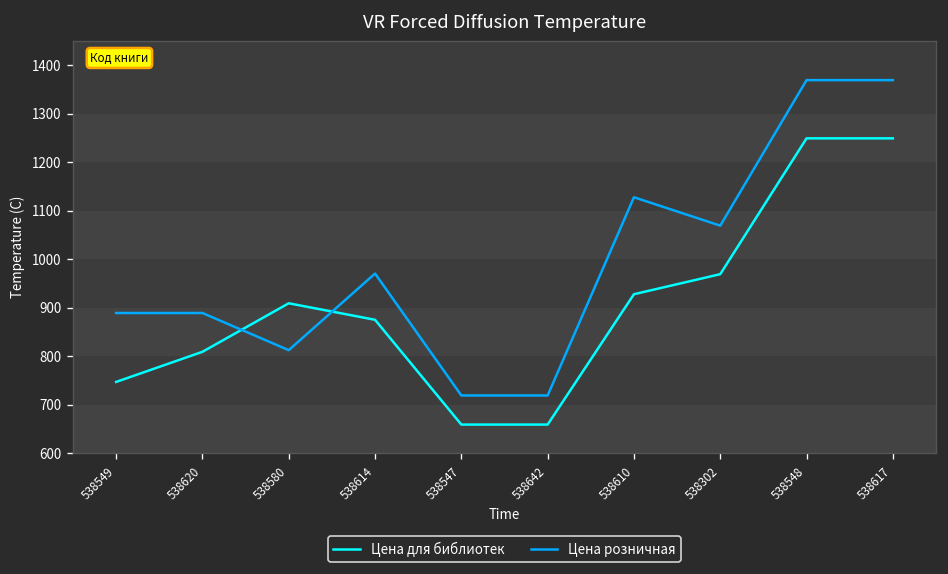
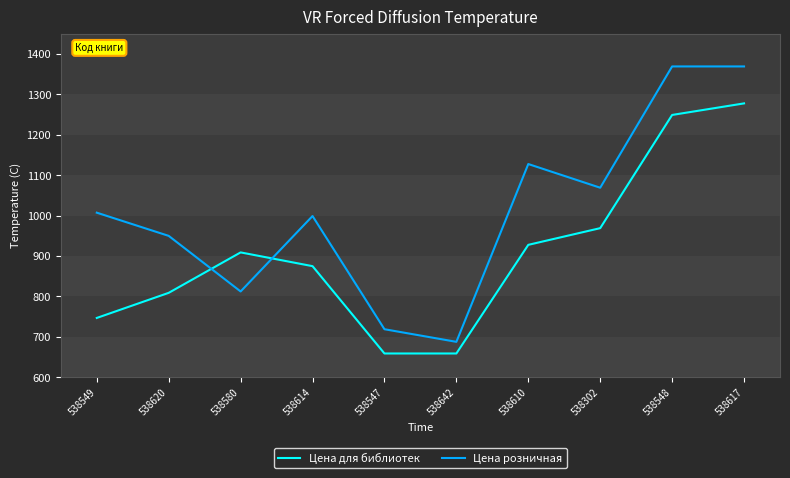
Цена розничная, 538549: 890 -> 1010
Цена розничная, 538620: 890 -> 950
Цена розничная, 538614: 970 -> 1000
Цена розничная, 538642: 720 -> 690
Цена для библиотек, 538617: 1250 -> 1280
